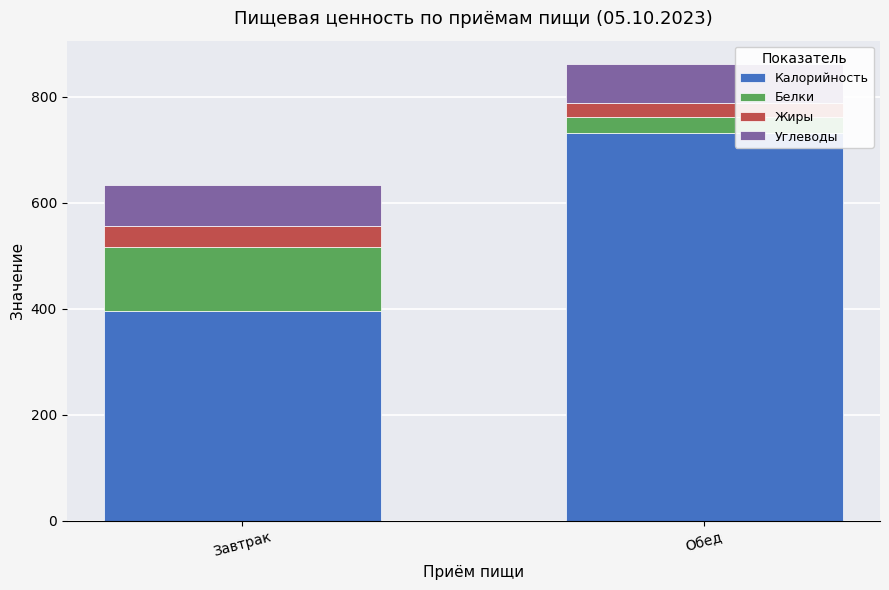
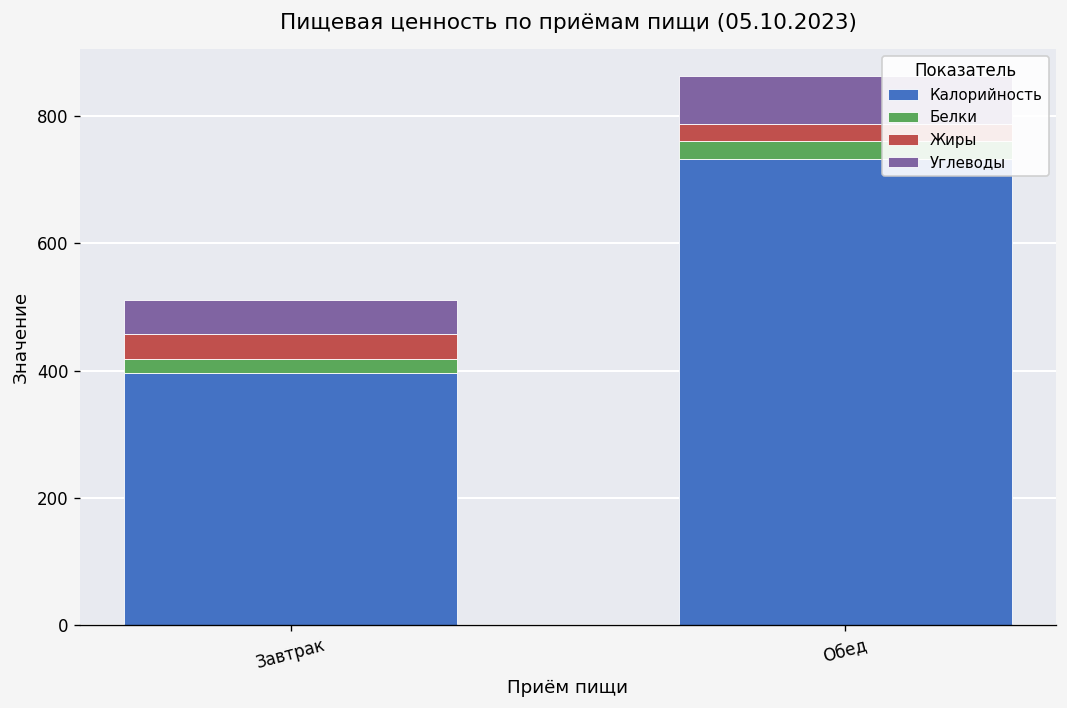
Белки, Завтрак: 120 -> 20
Углеводы, Завтрак: 80 -> 50
